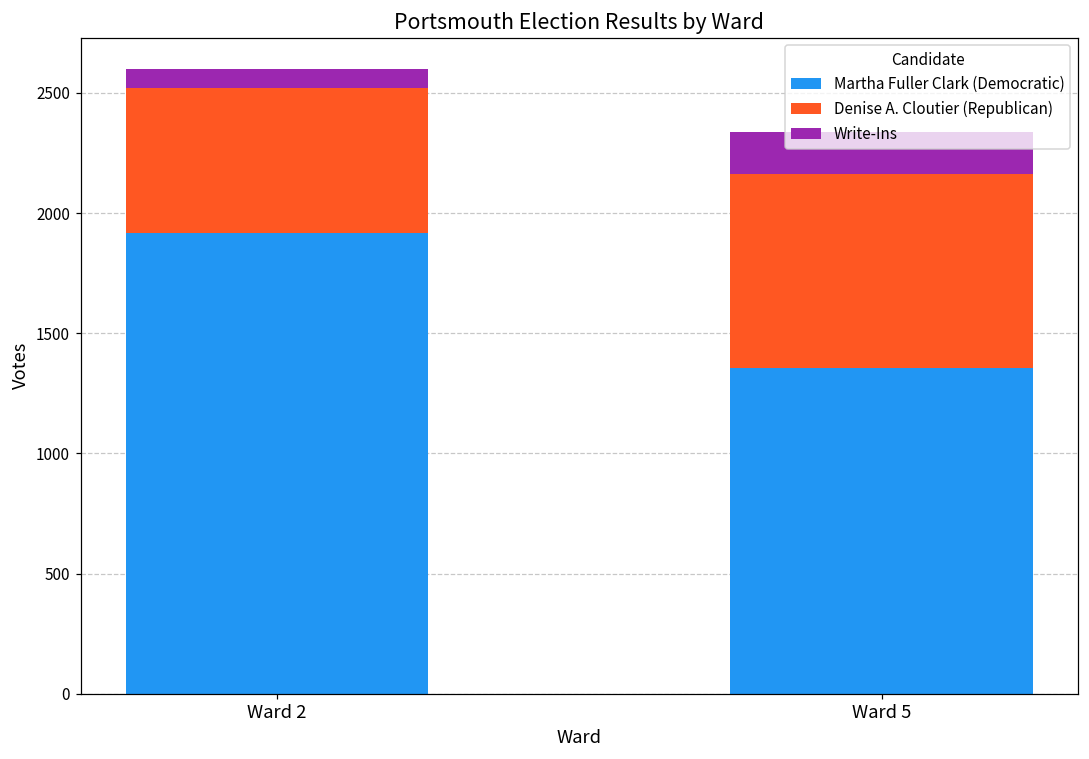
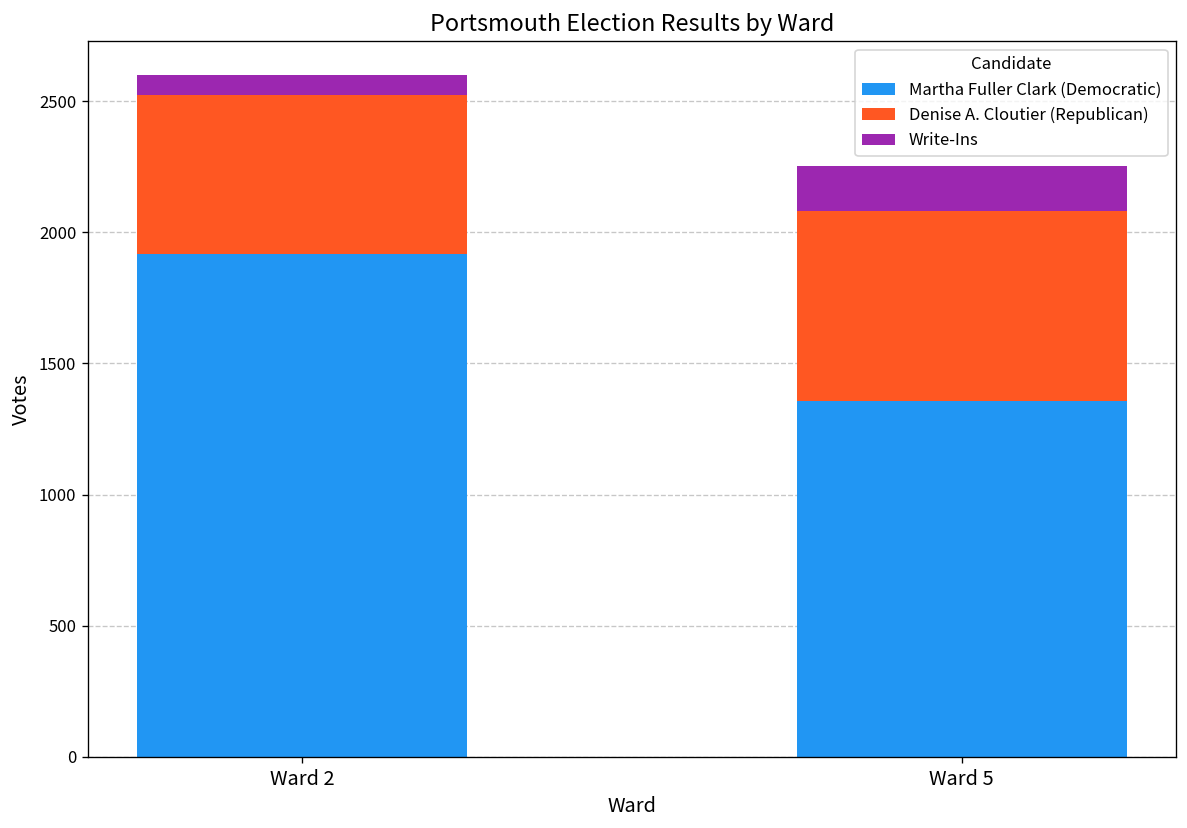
Denise A. Cloutier (Republican), Ward 5: 810 -> 730
